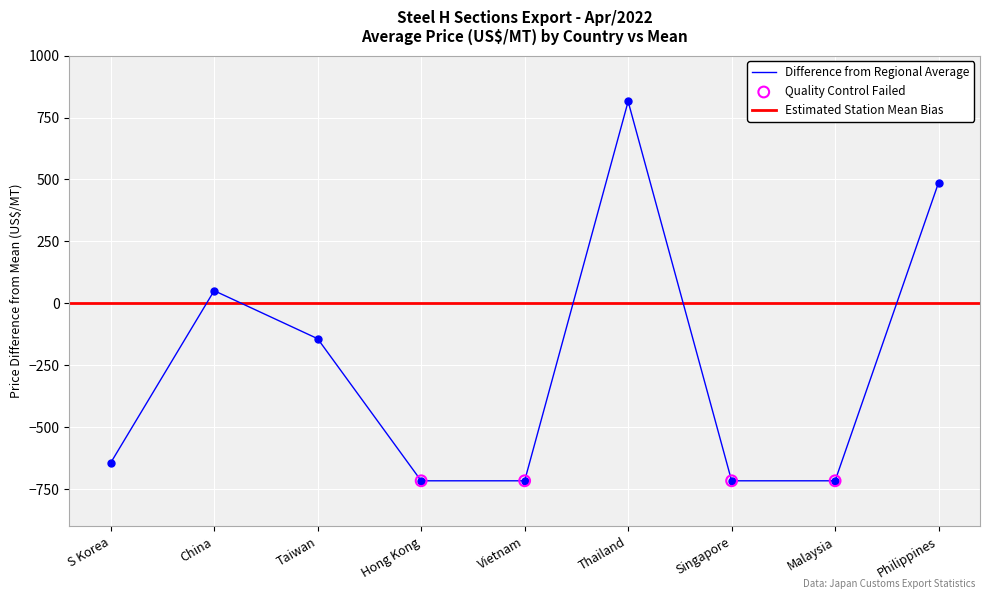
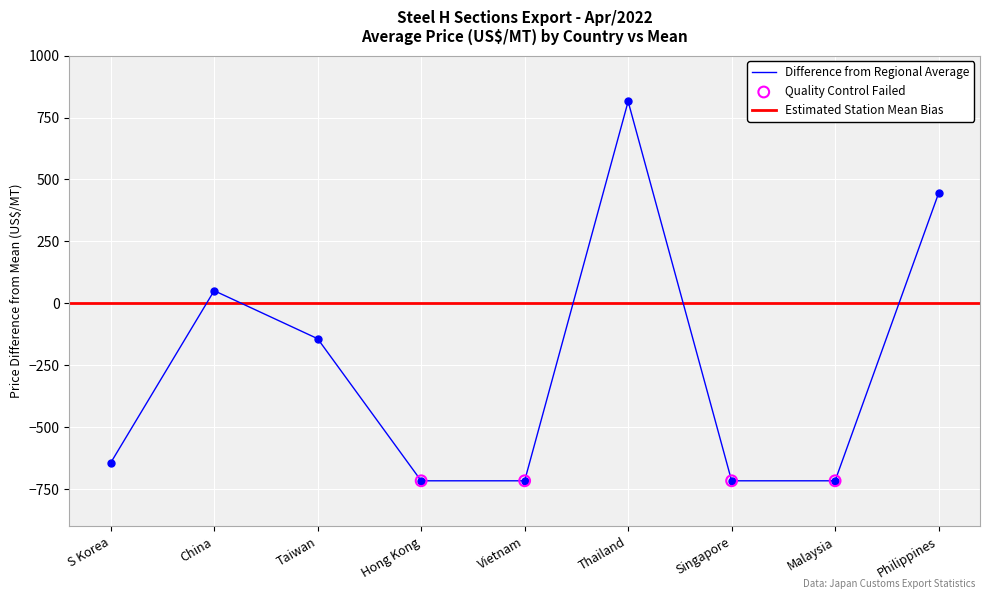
Difference from Regional Average, Philippines: 490 -> 440
